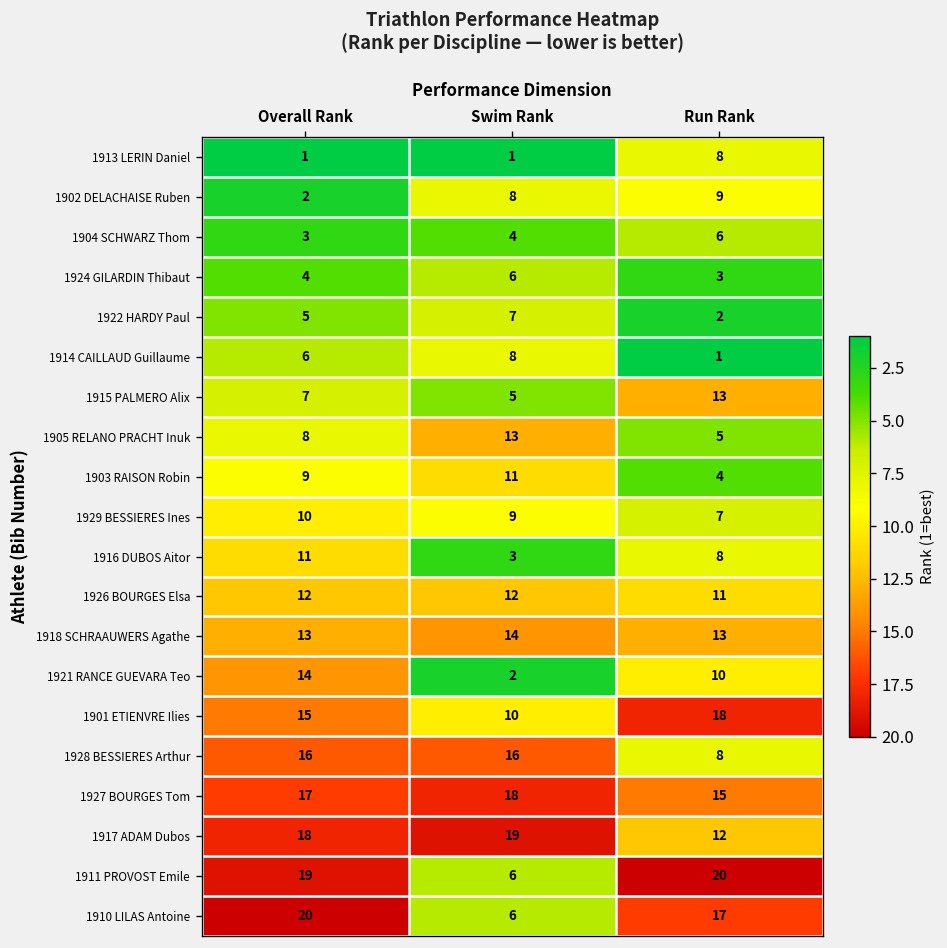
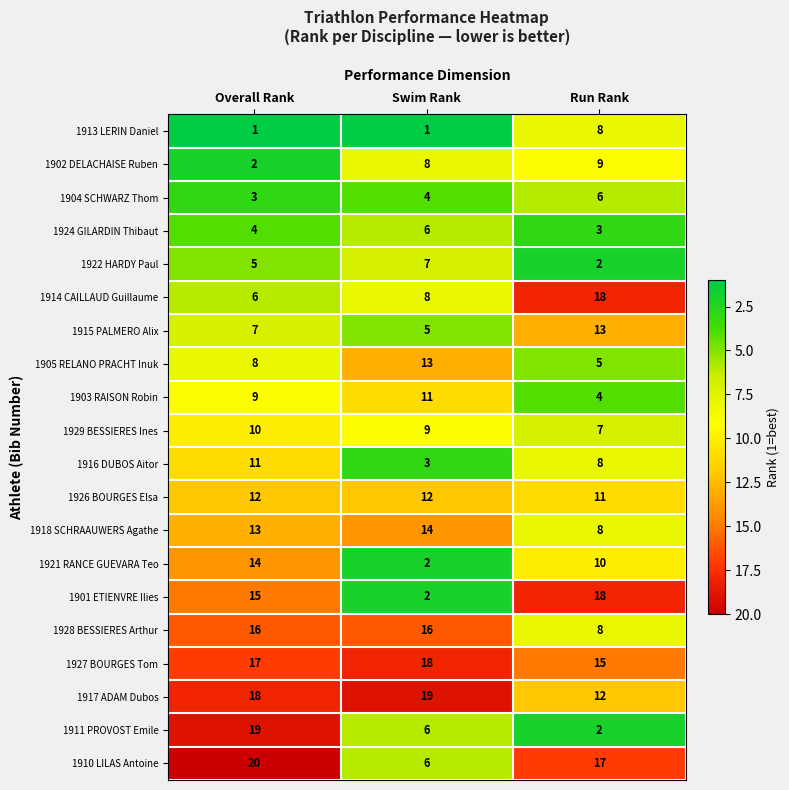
1914 CAILLAUD Guillaume, Run Rank: 1 -> 18
1918 SCHRAAUWERS Agathe, Run Rank: 13 -> 8
1901 ETIENVRE Ilies, Swim Rank: 10 -> 2
1911 PROVOST Emile, Run Rank: 20 -> 2
